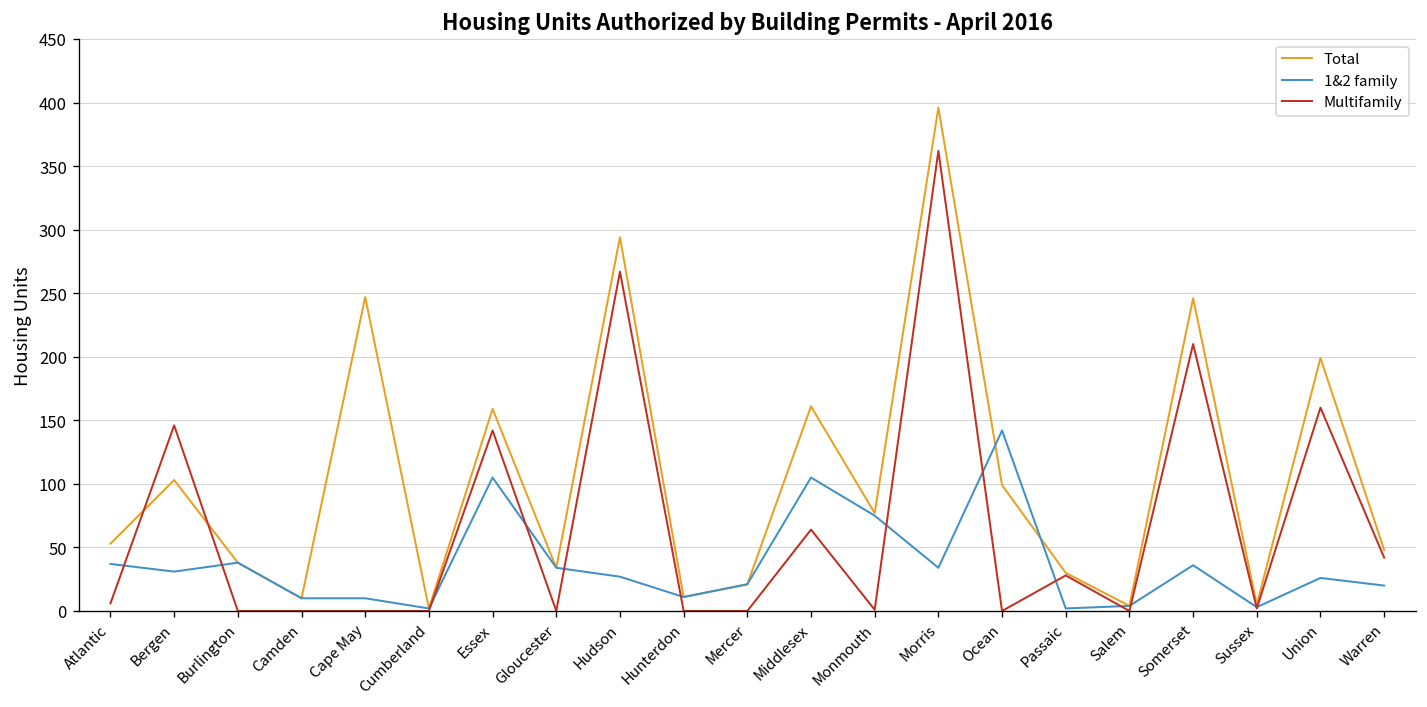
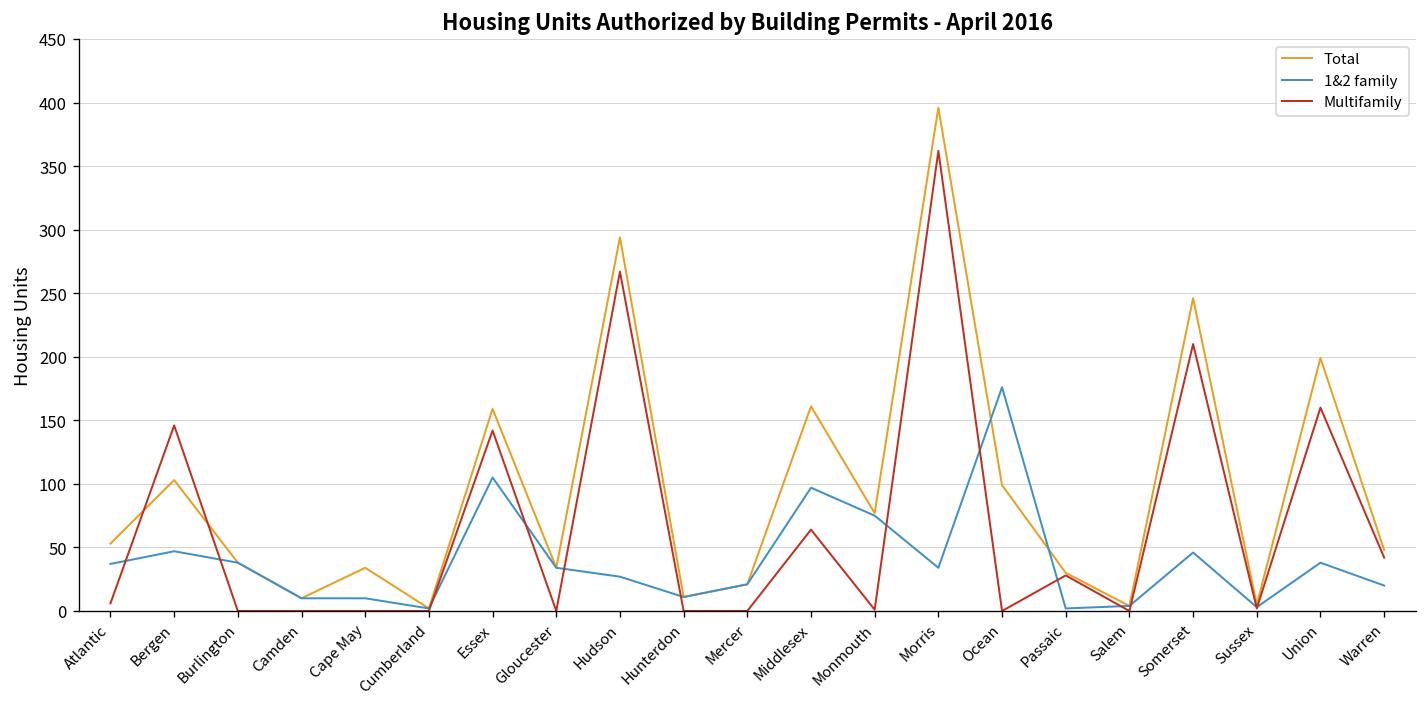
1&2 family, Bergen: 31 -> 47
Total, Cape May: 247 -> 34
1&2 family, Middlesex: 105 -> 97
1&2 family, Ocean: 142 -> 176
1&2 family, Somerset: 36 -> 46
1&2 family, Union: 26 -> 38
